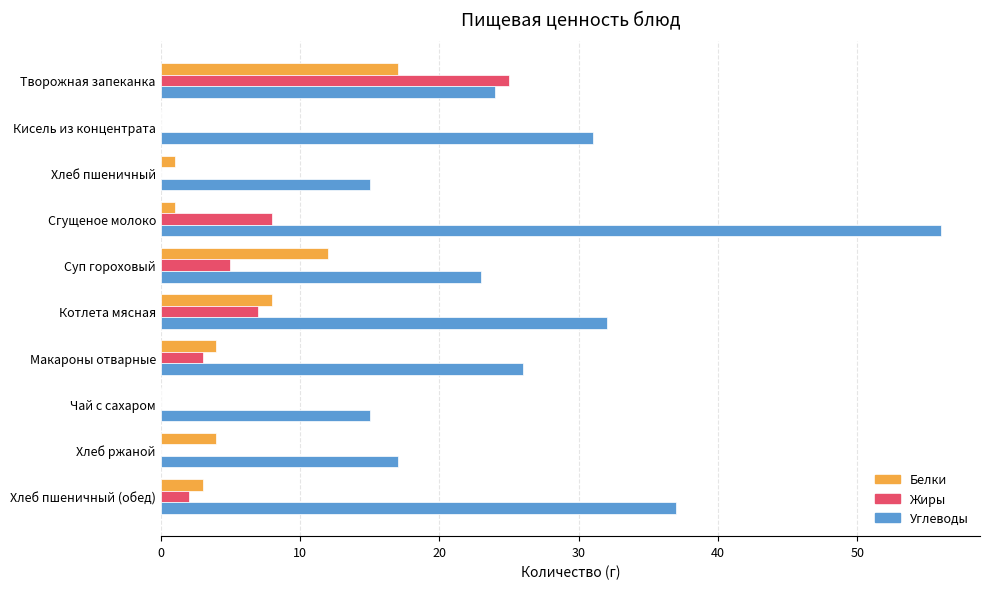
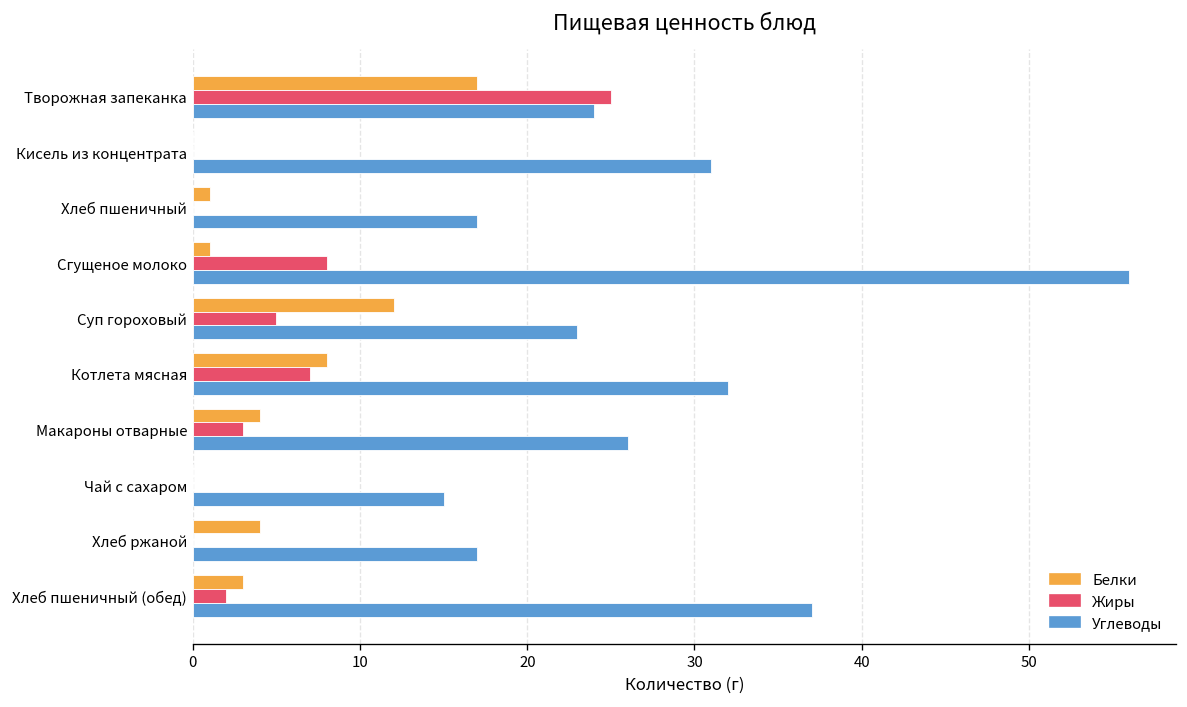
Углеводы, Хлеб пшеничный: 15 -> 17
